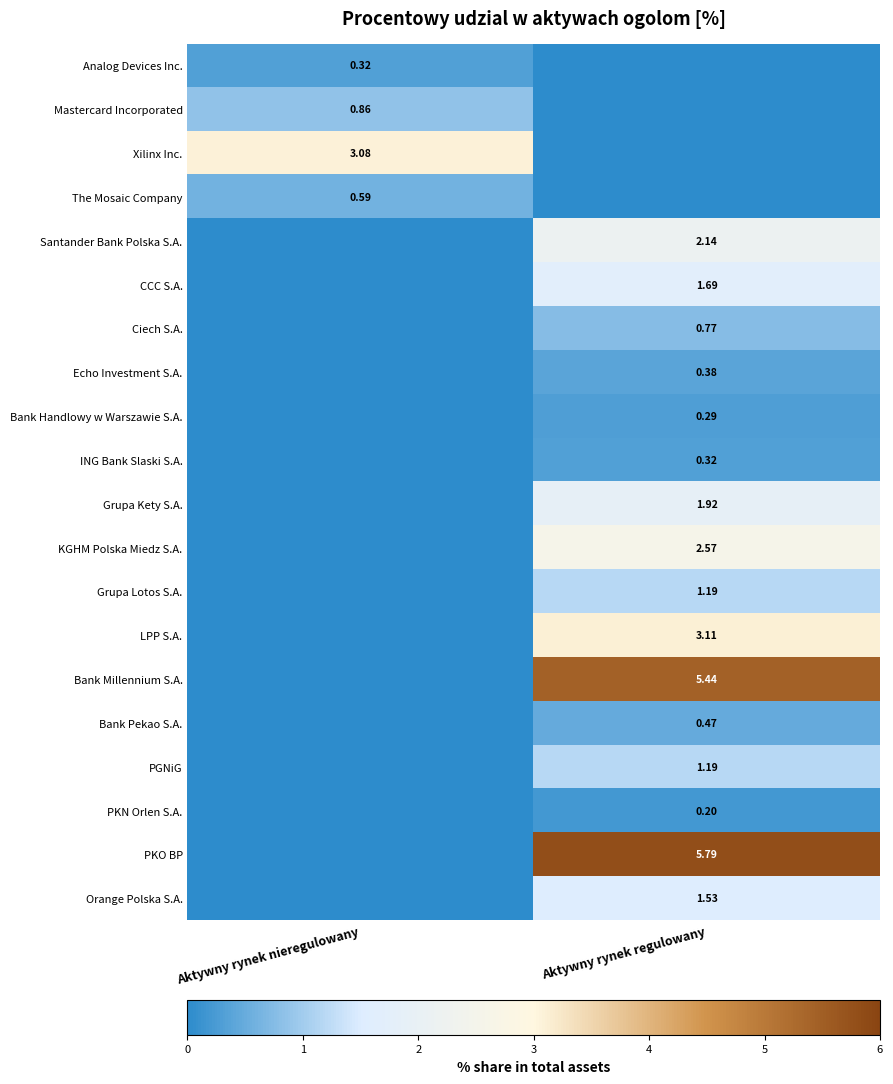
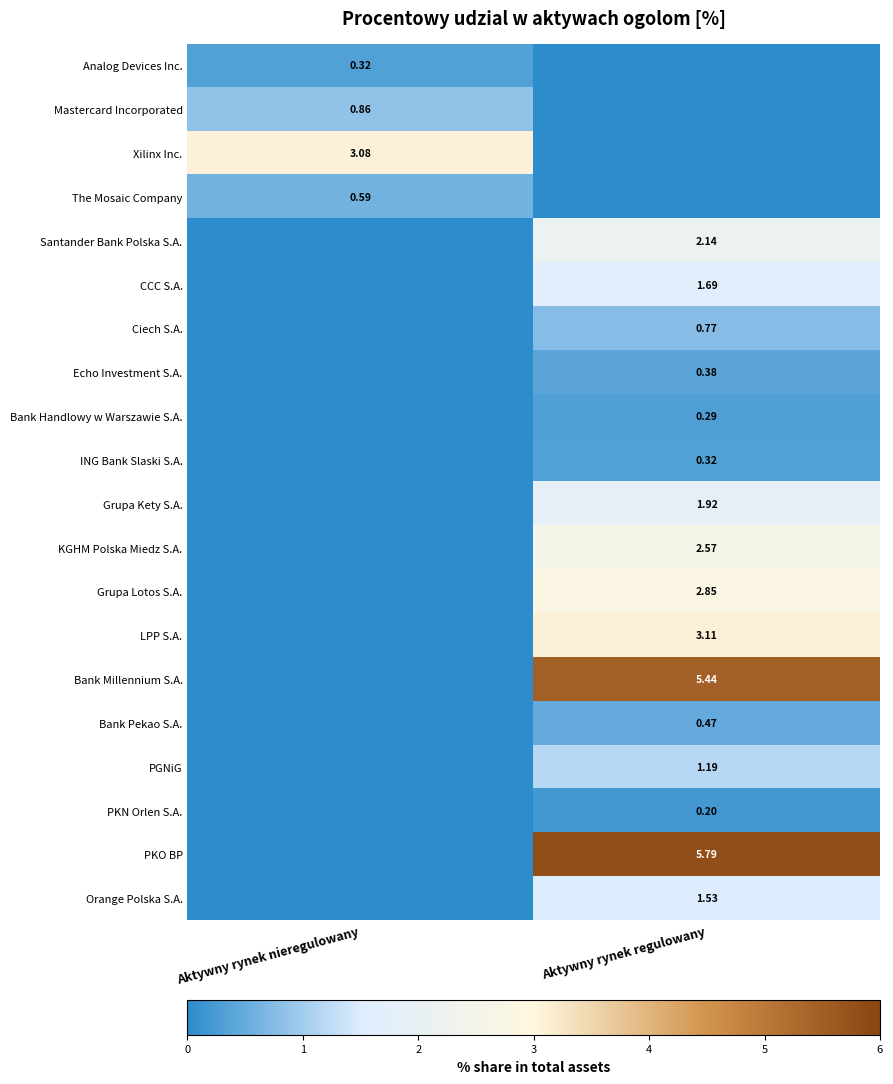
Grupa Lotos S.A., Aktywny rynek regulowany: 1.19 -> 2.85
